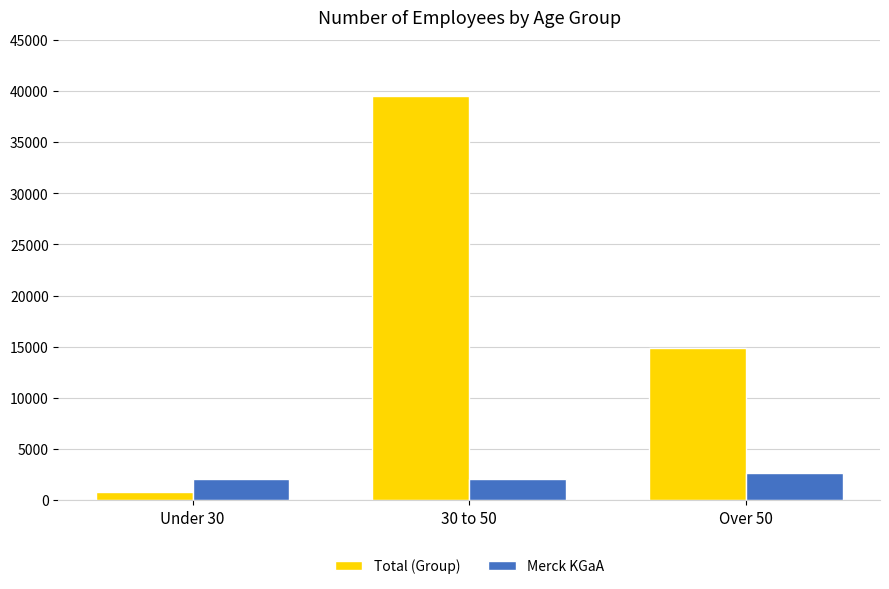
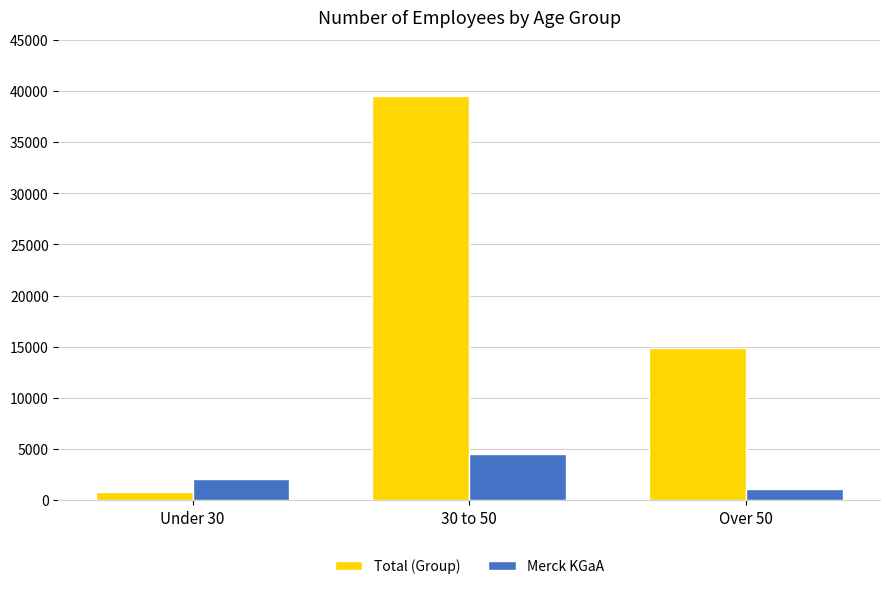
Merck KGaA, 30 to 50: 2100 -> 4500
Merck KGaA, Over 50: 2700 -> 1100
